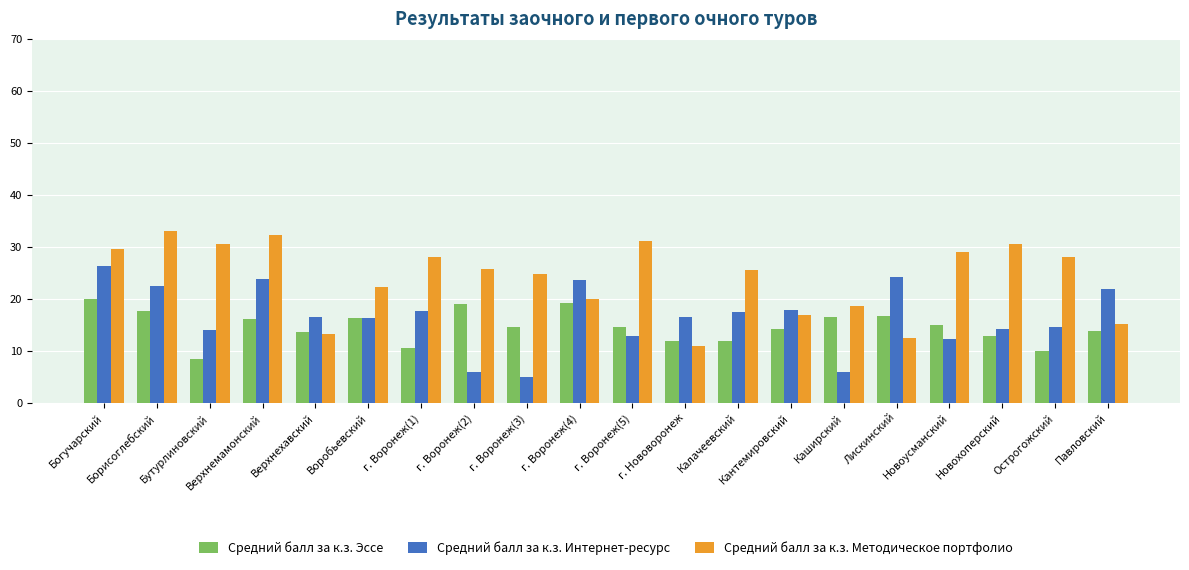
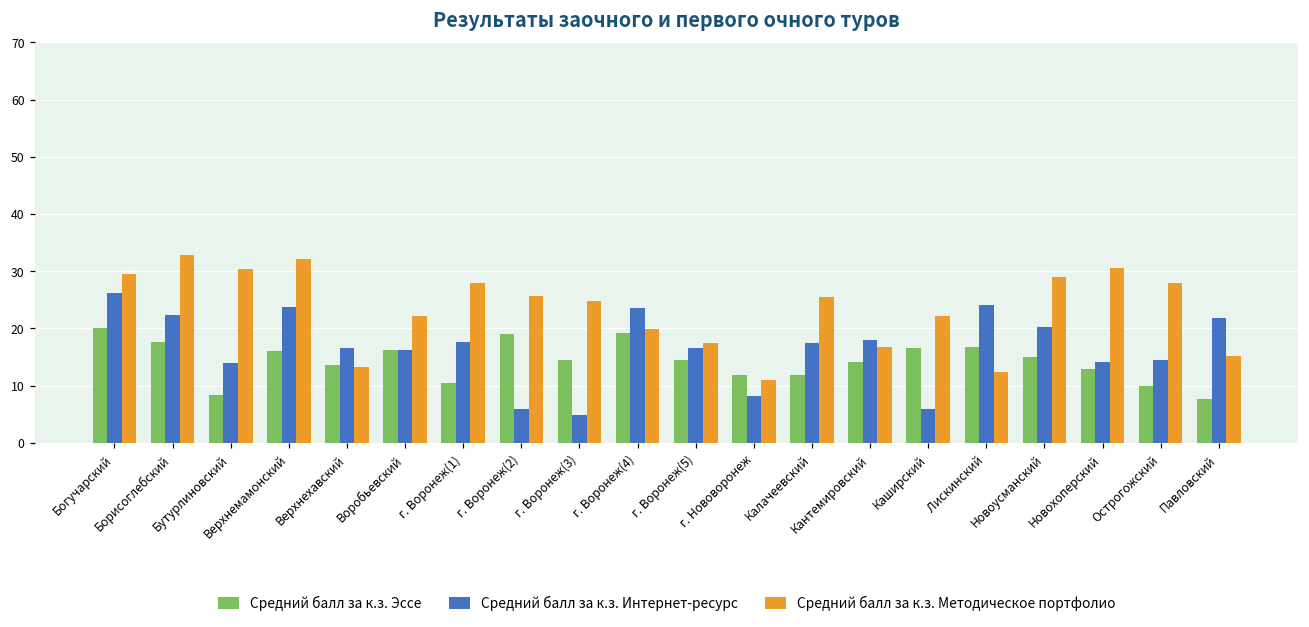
Средний балл за к.з. Интернет-ресурс, г. Воронеж(5): 13 -> 17
Средний балл за к.з. Методическое портфолио, г. Воронеж(5): 31 -> 17
Средний балл за к.з. Интернет-ресурс, г. Нововоронеж: 17 -> 8
Средний балл за к.з. Методическое портфолио, Каширский: 19 -> 22
Средний балл за к.з. Интернет-ресурс, Новоусманский: 12 -> 20
Средний балл за к.з. Эссе, Павловский: 14 -> 8
